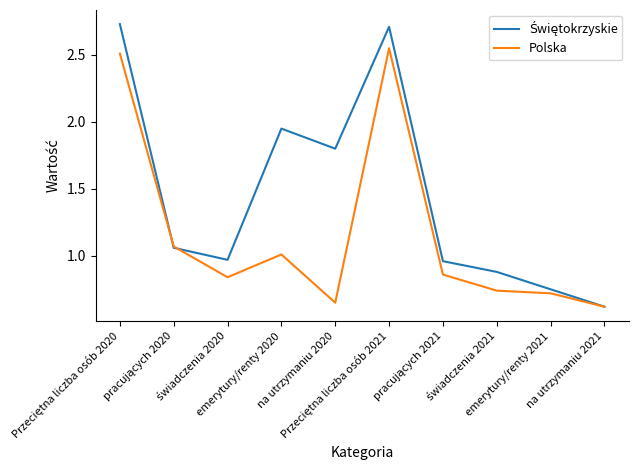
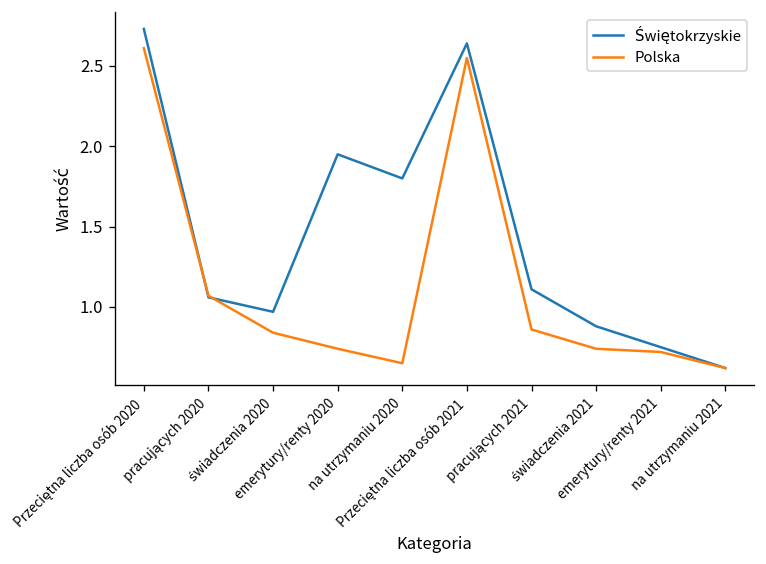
Polska, Przeciętna liczba osób 2020: 2.51 -> 2.61
Polska, emerytury/renty 2020: 1.01 -> 0.74
Świętokrzyskie, Przeciętna liczba osób 2021: 2.71 -> 2.64
Świętokrzyskie, pracujących 2021: 0.96 -> 1.11
